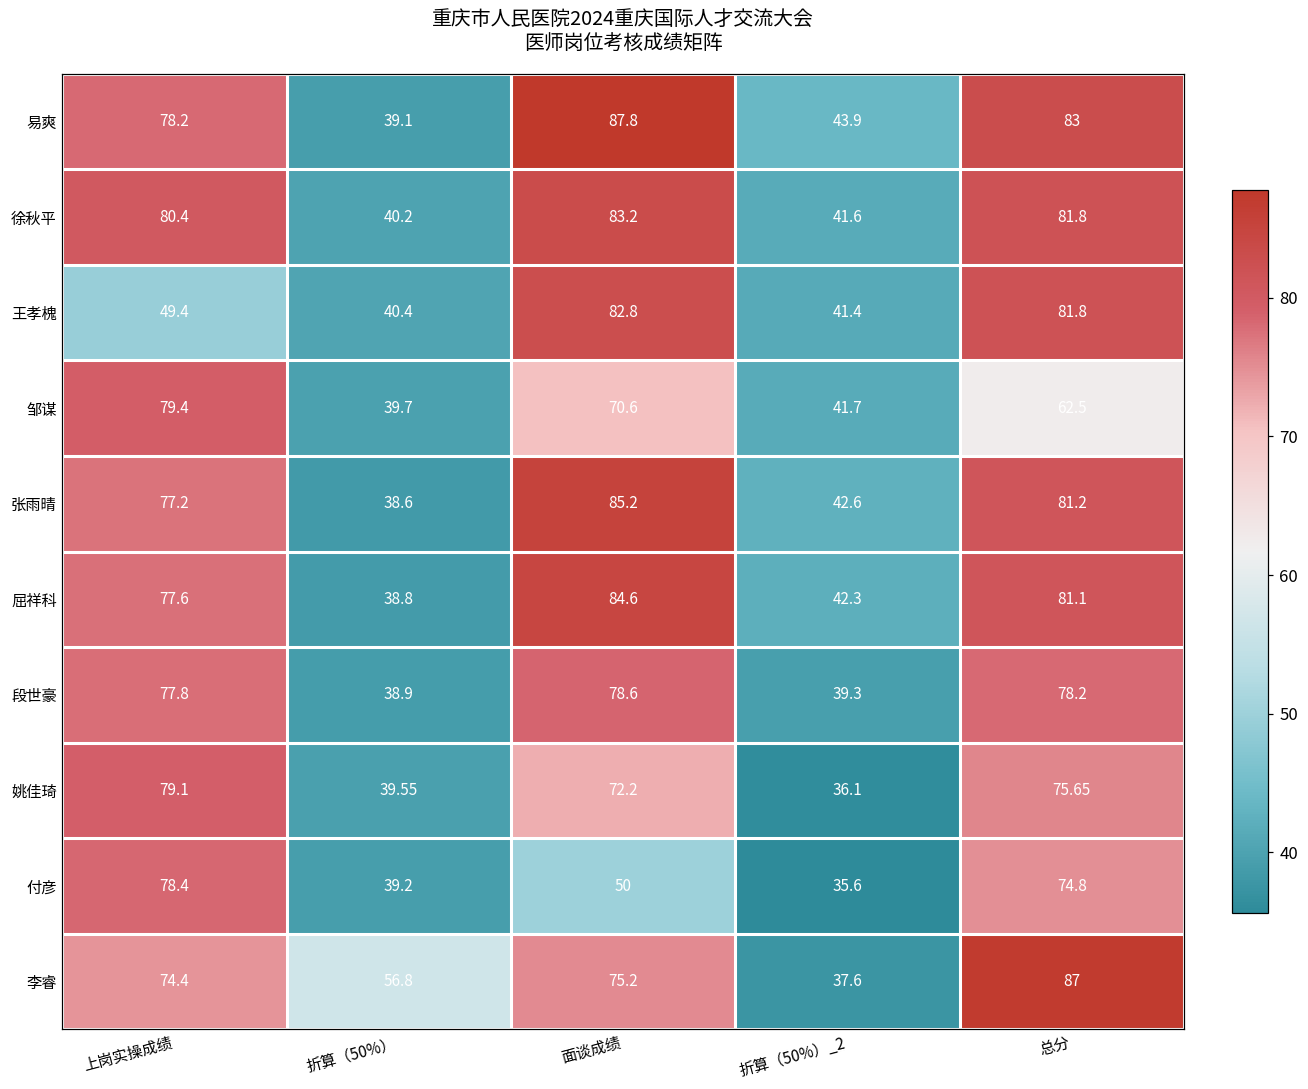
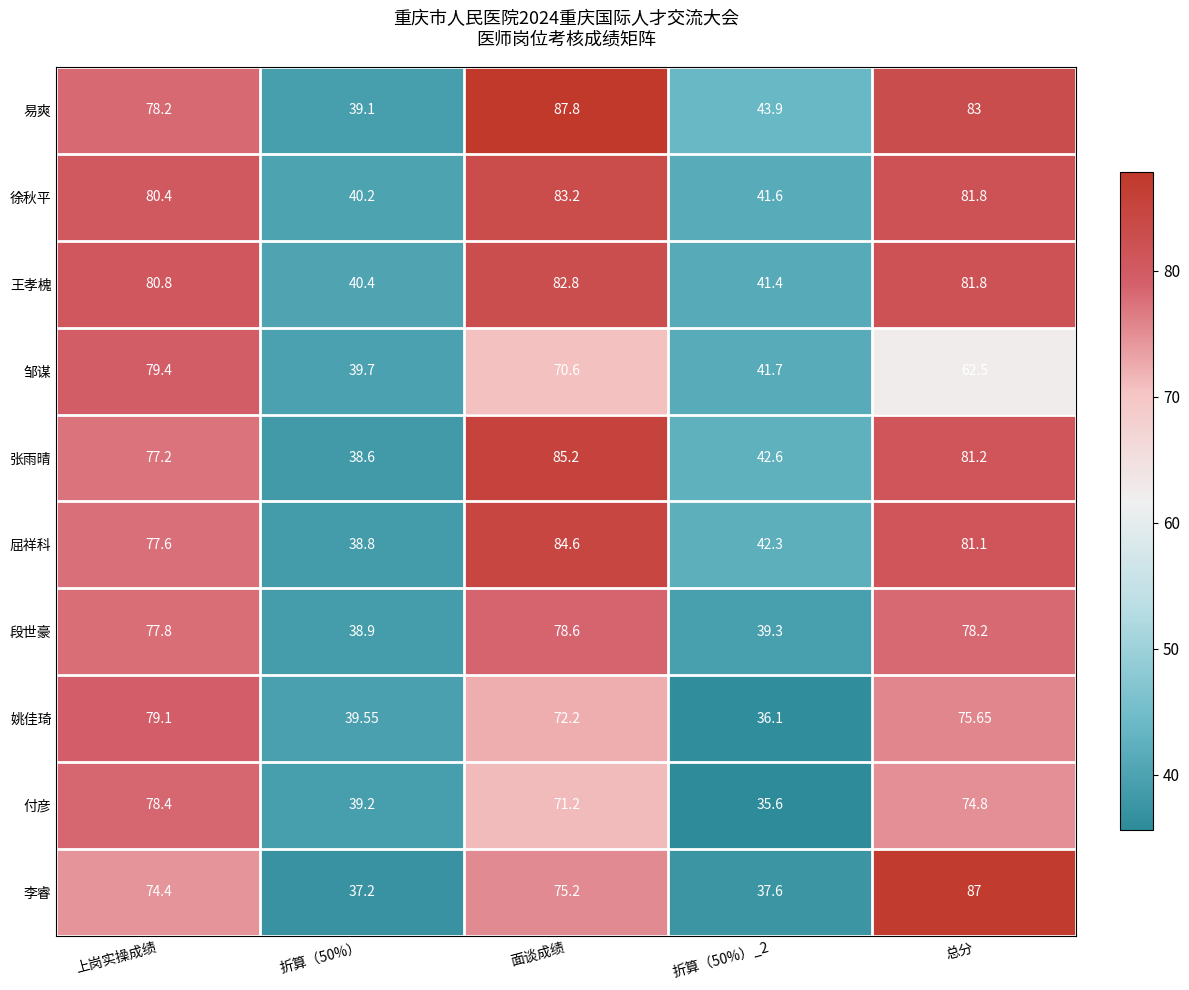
王孝槐, 上岗实操成绩: 49.4 -> 80.8
付彦, 面谈成绩: 50 -> 71.2
李睿, 折算（50%）: 56.8 -> 37.2
